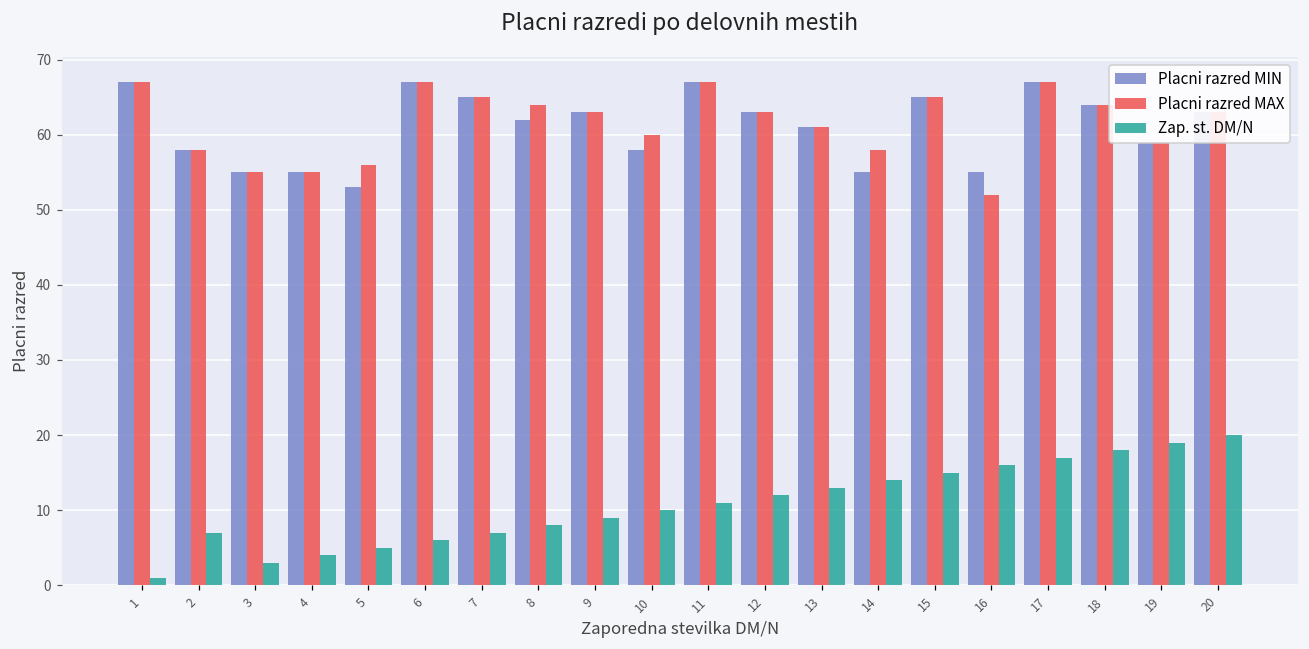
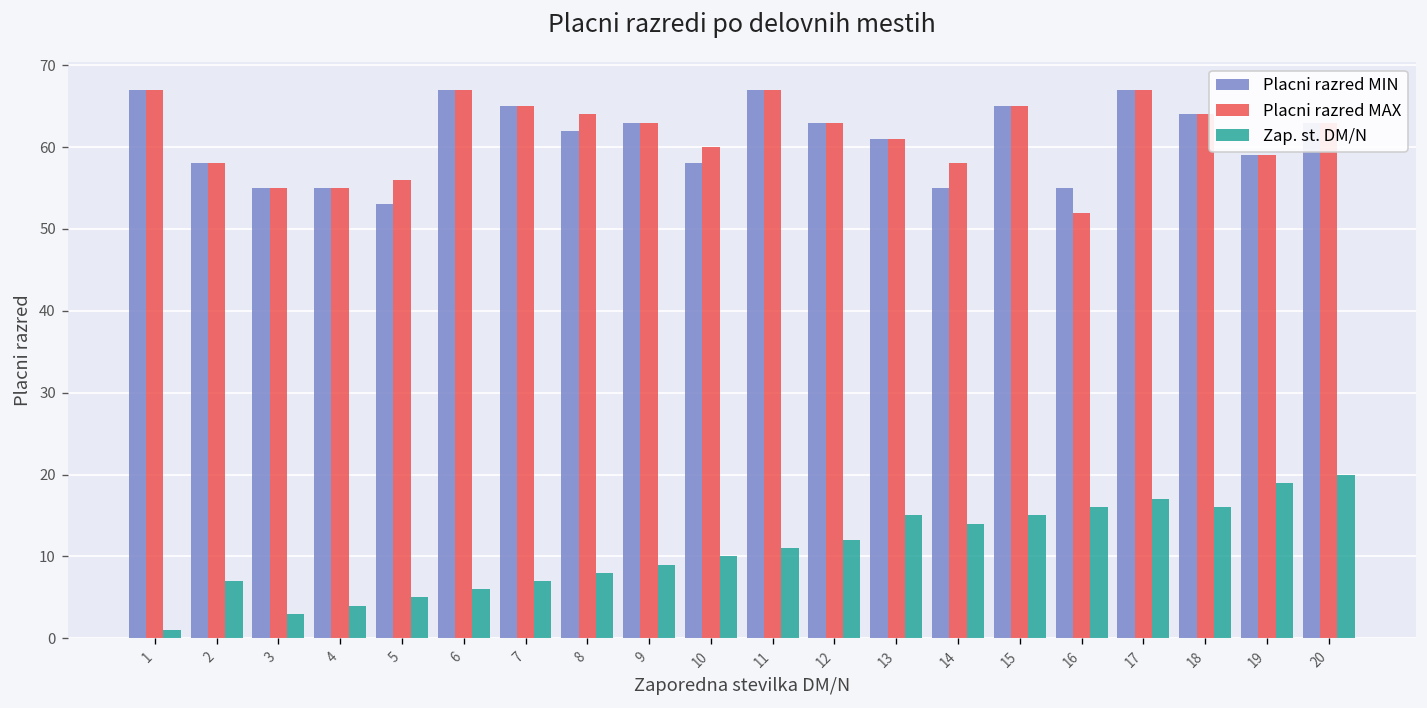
Zap. st. DM/N, 13: 13 -> 15
Zap. st. DM/N, 18: 18 -> 16
